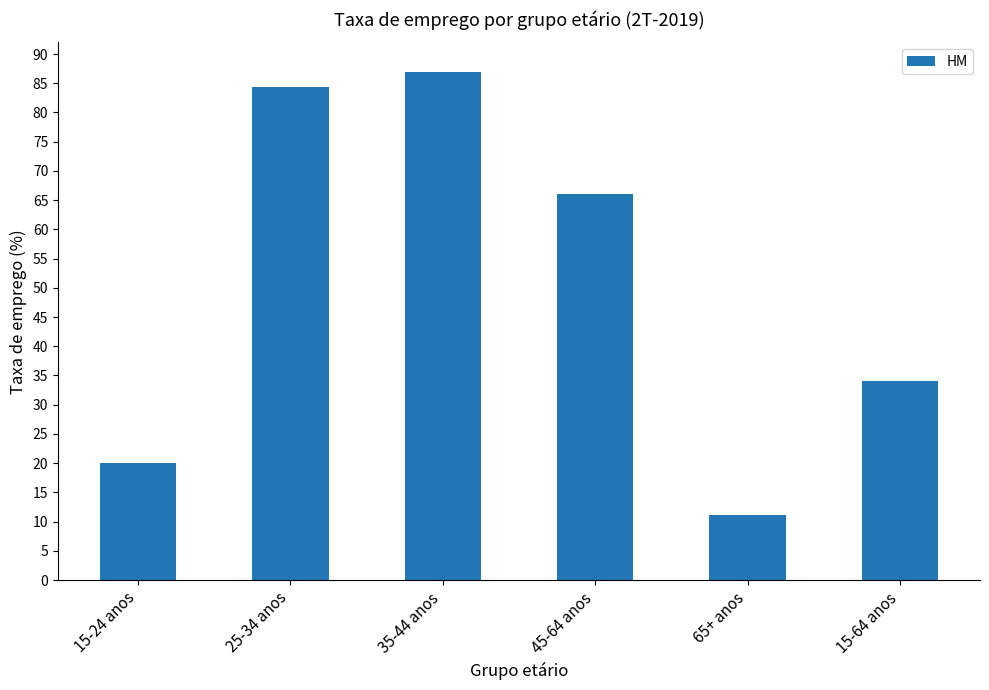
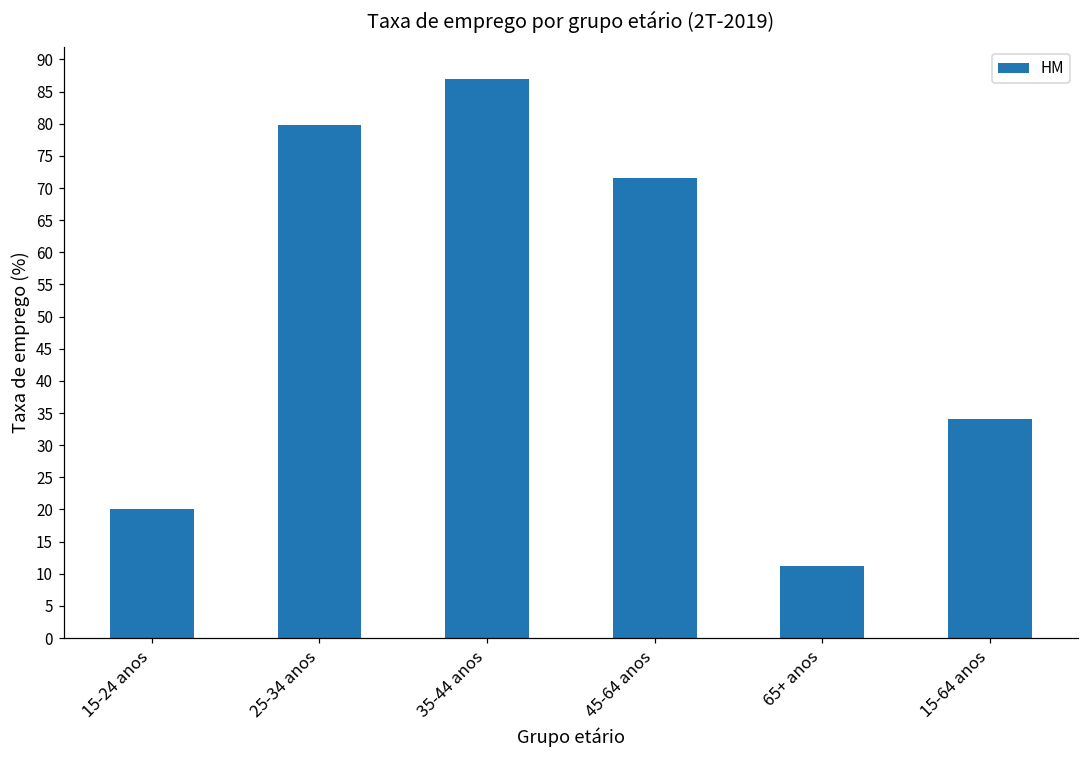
25-34 anos: 84 -> 80
45-64 anos: 66 -> 72
